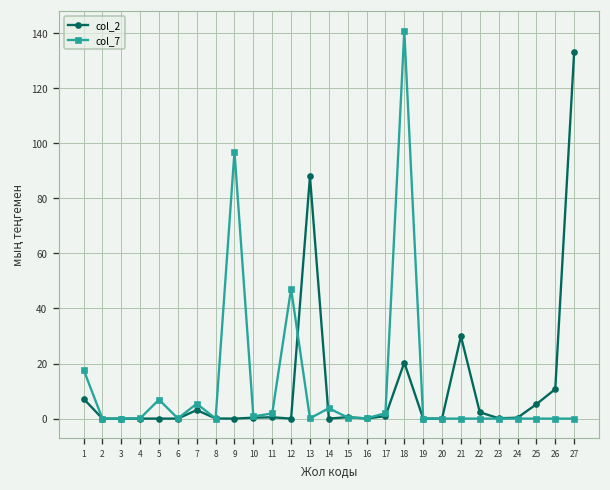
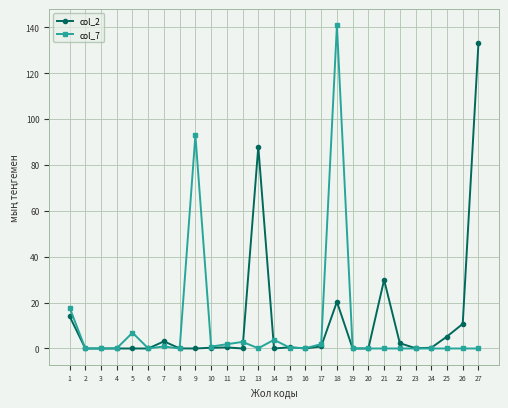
col_2, 1: 7 -> 14
col_7, 7: 5 -> 1
col_7, 9: 97 -> 93
col_7, 12: 47 -> 3
